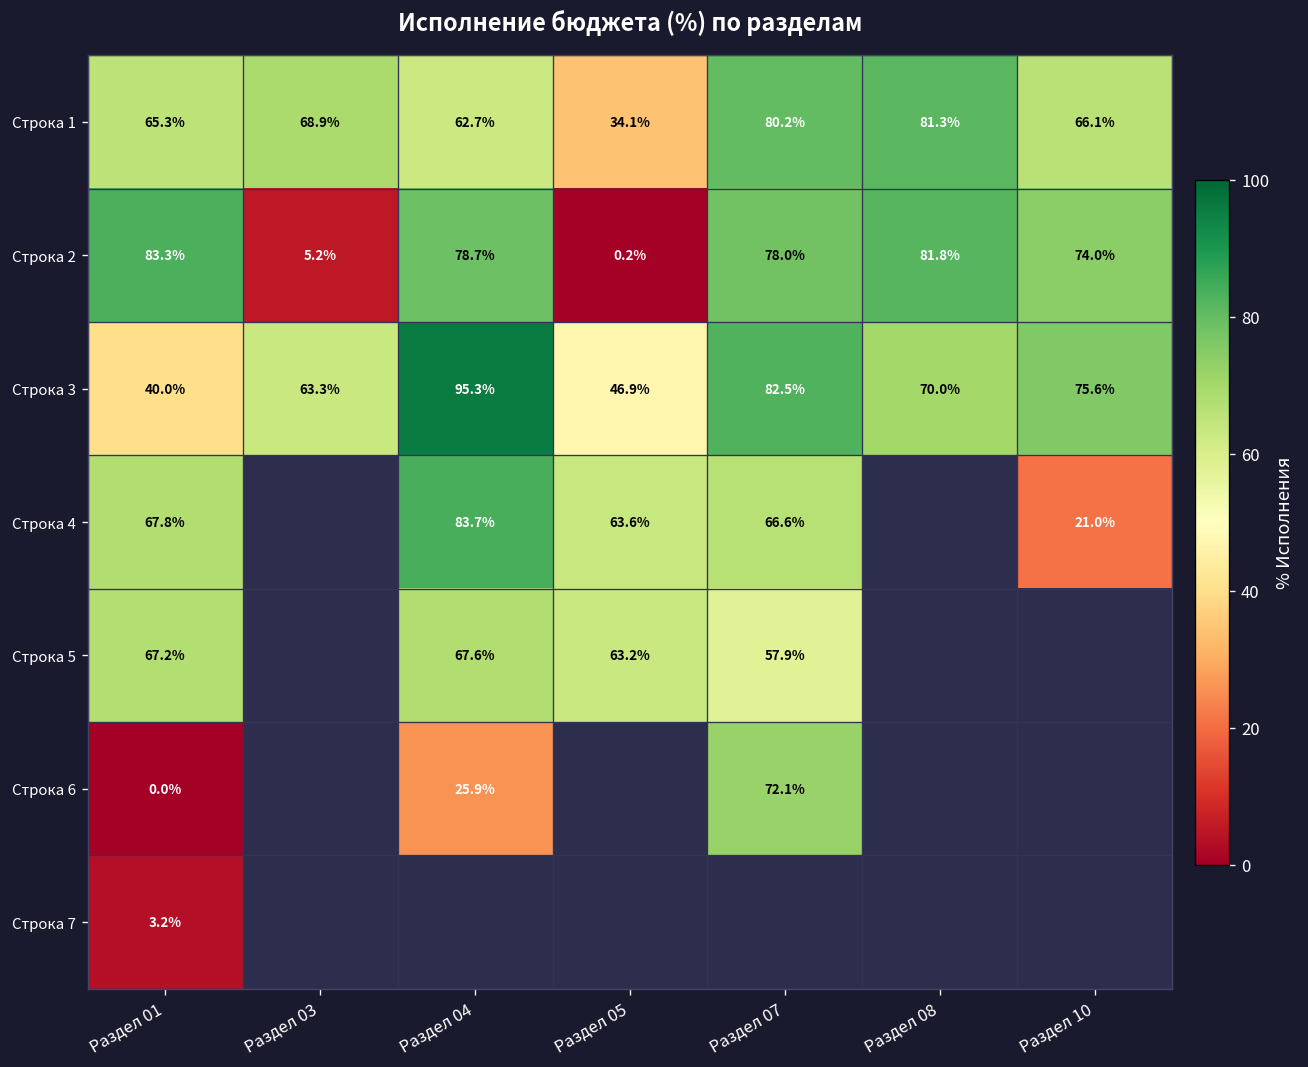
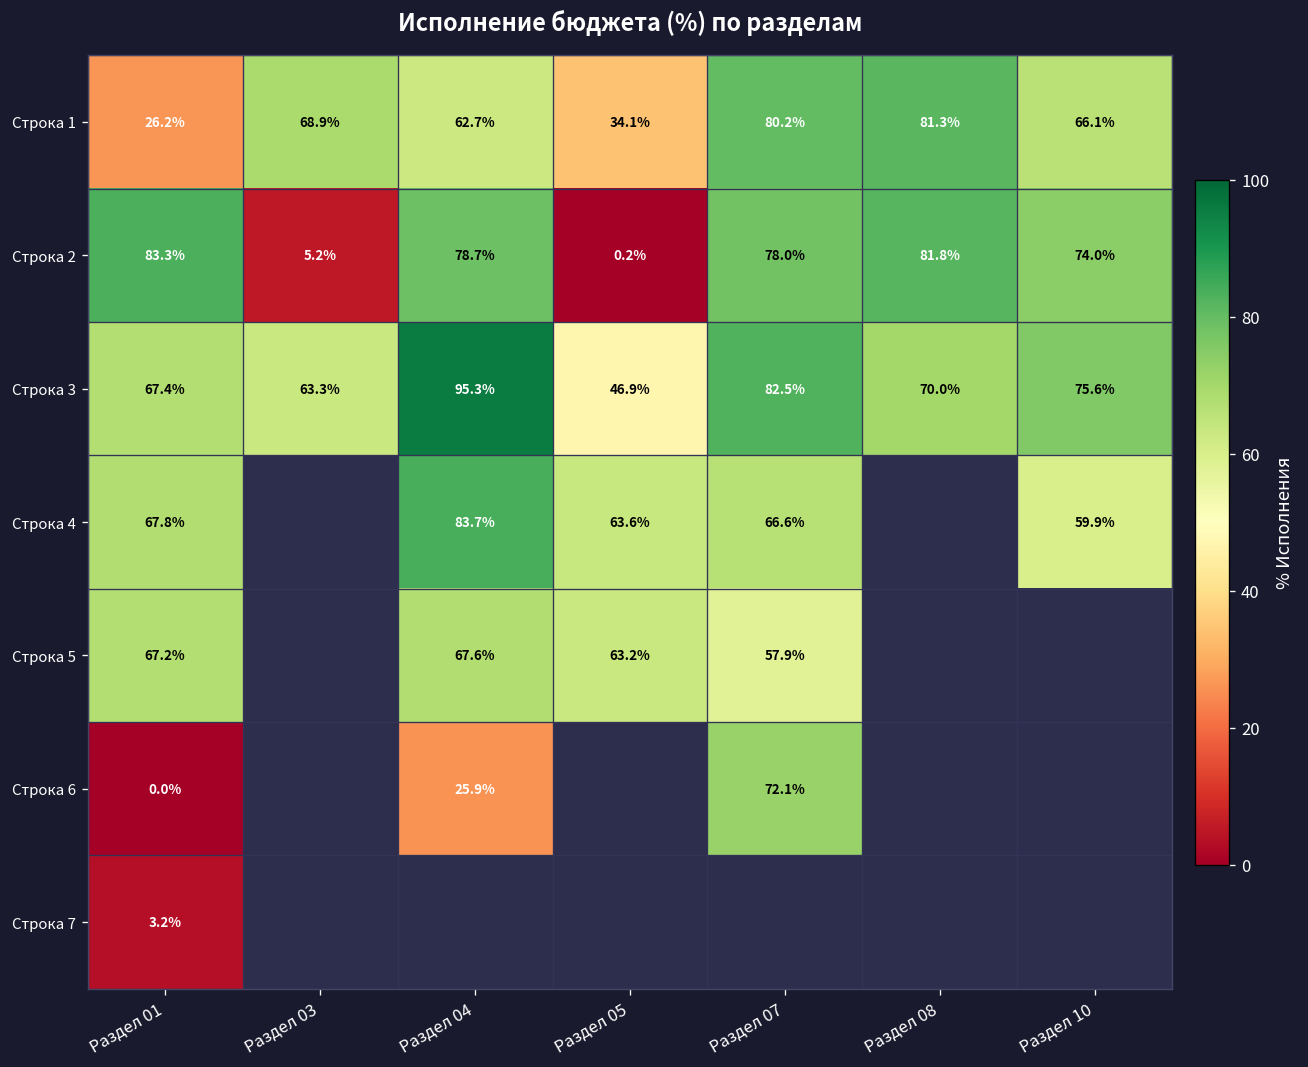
Строка 1, Раздел 01: 65.3% -> 26.2%
Строка 3, Раздел 01: 40.0% -> 67.4%
Строка 4, Раздел 10: 21.0% -> 59.9%
